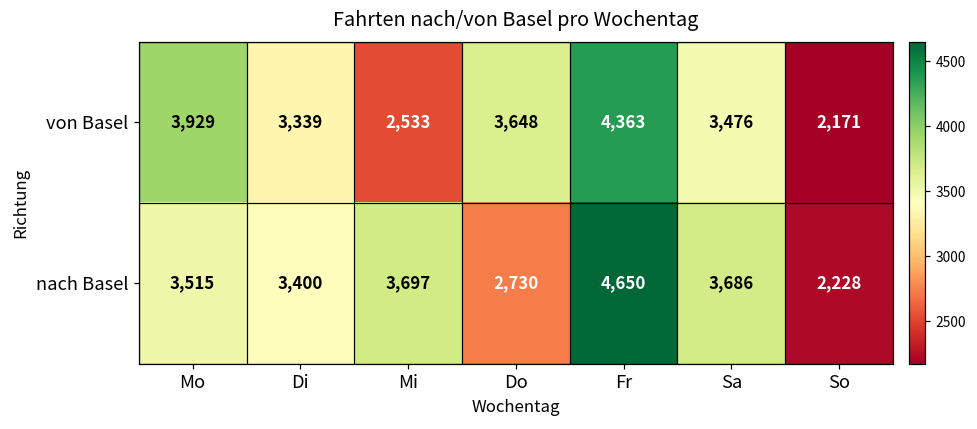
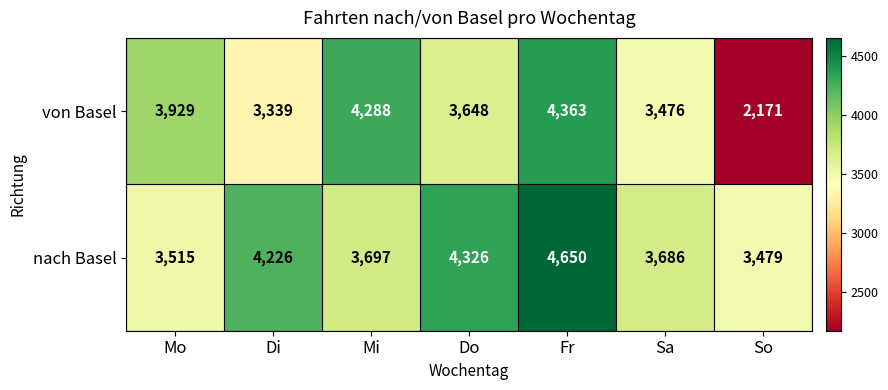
von Basel, Mi: 2,533 -> 4,288
nach Basel, Di: 3,400 -> 4,226
nach Basel, Do: 2,730 -> 4,326
nach Basel, So: 2,228 -> 3,479
